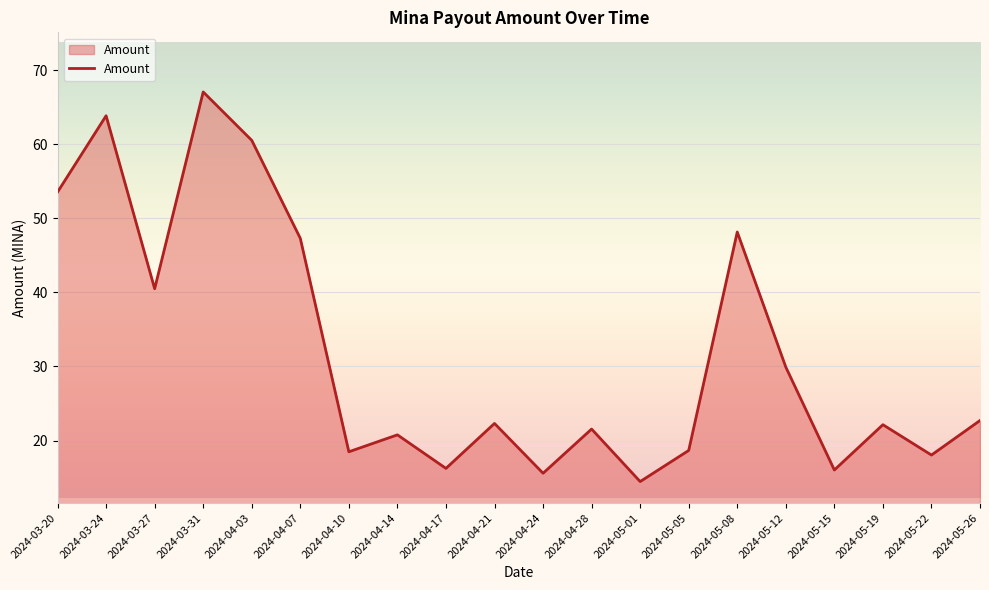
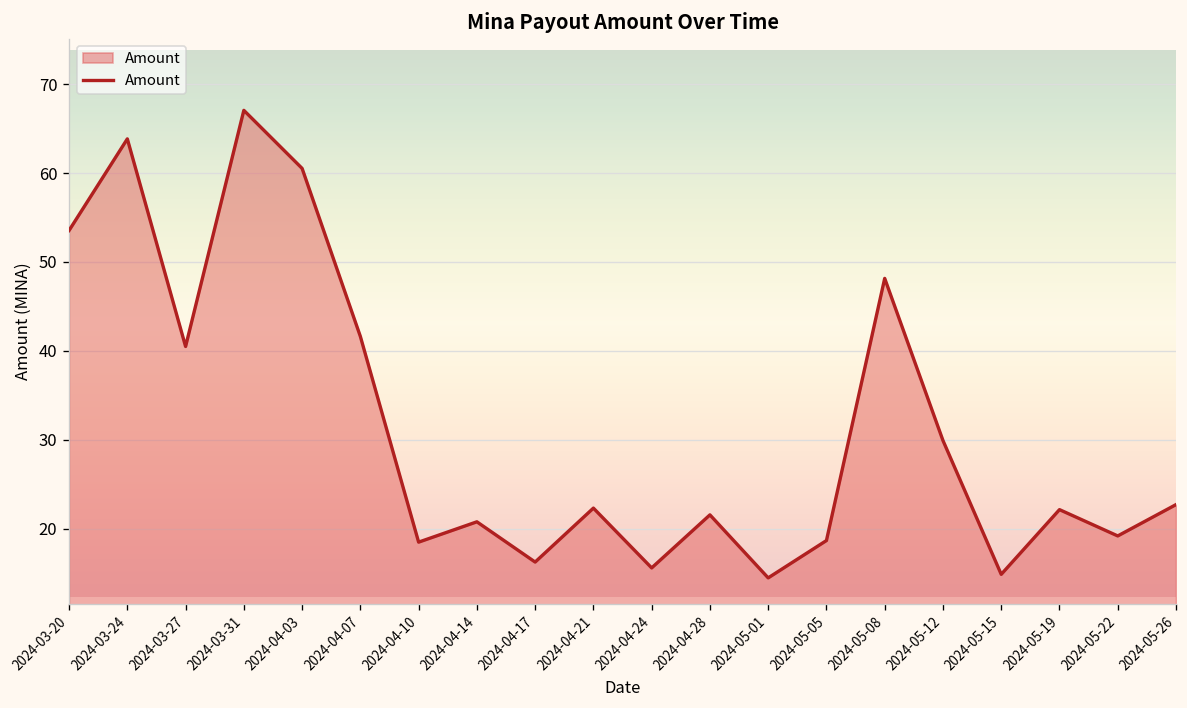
2024-04-07: 47 -> 42
2024-05-15: 16 -> 15
2024-05-22: 18 -> 19
